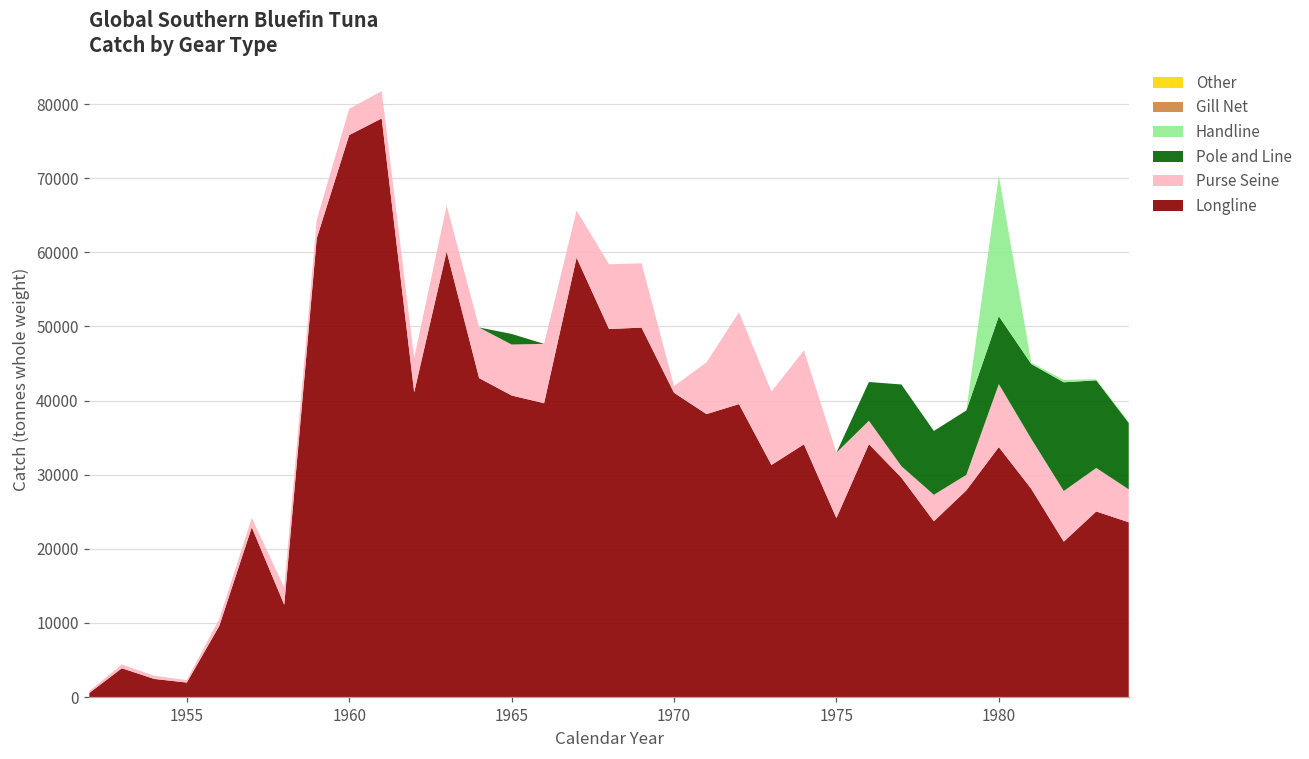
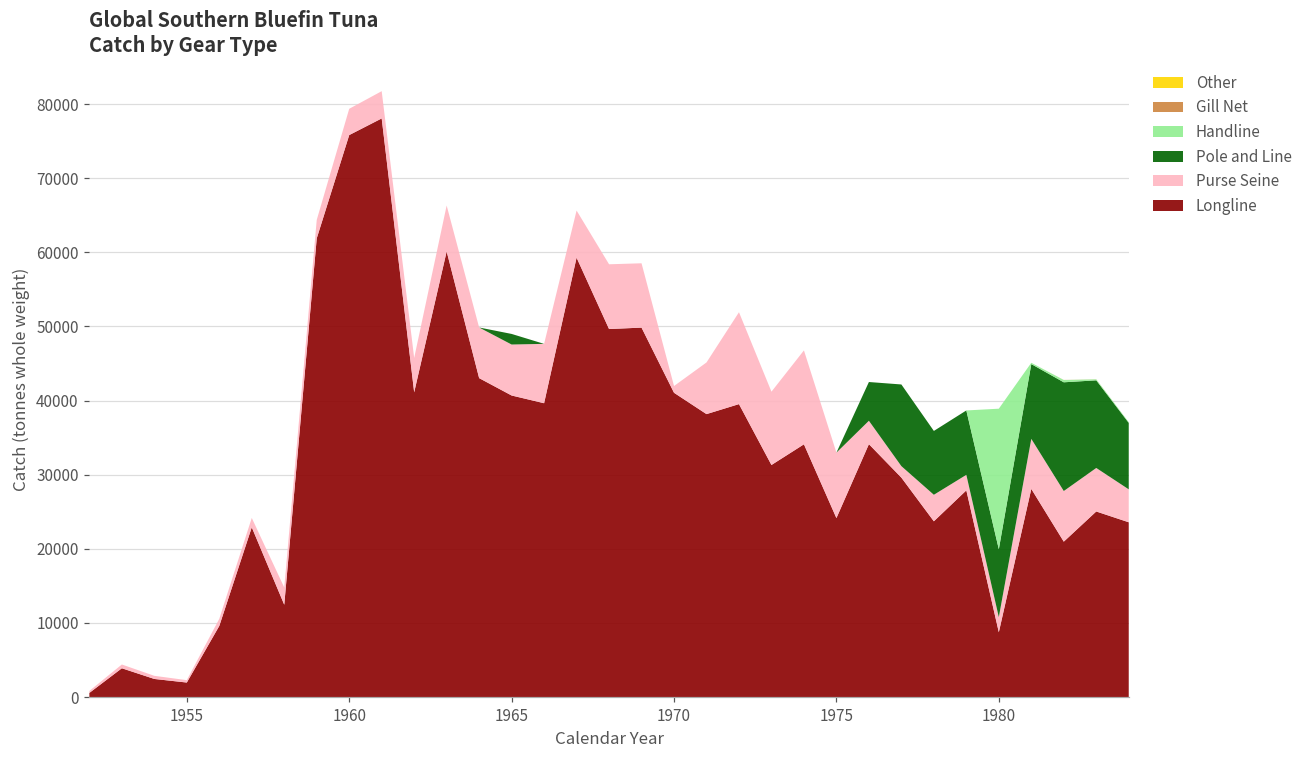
Longline, 1980: 34000 -> 9000
Purse Seine, 1980: 9000 -> 2000
